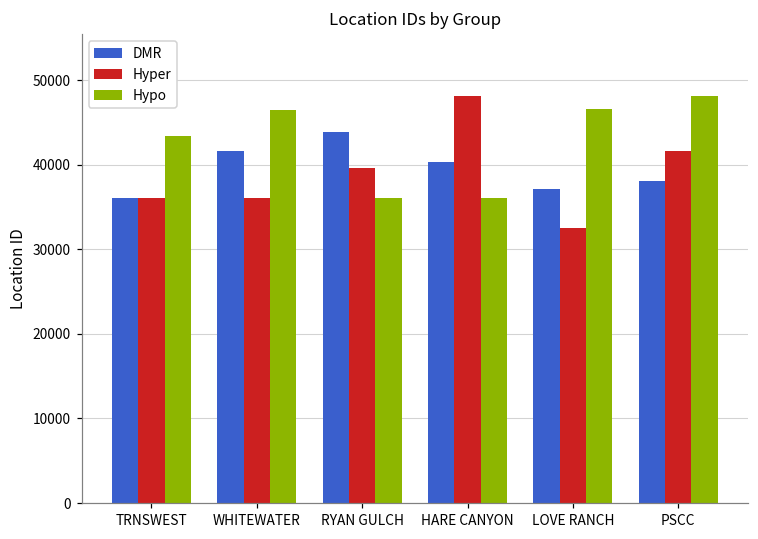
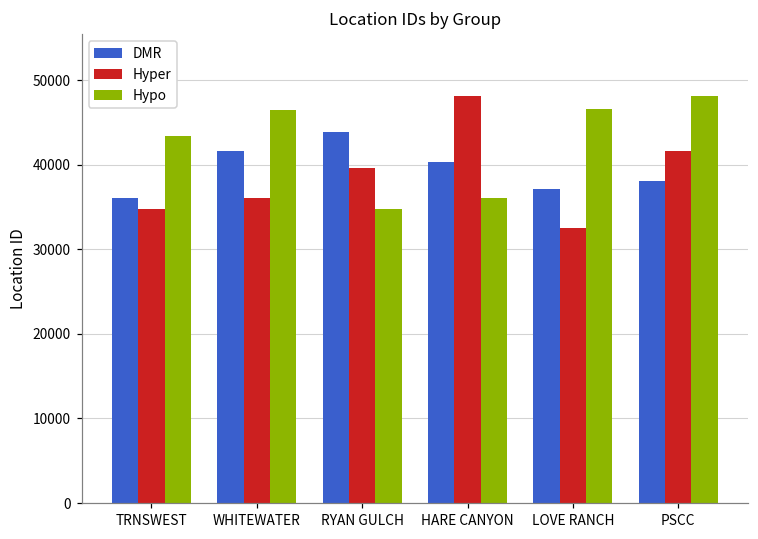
Hyper, TRNSWEST: 36000 -> 35000
Hypo, RYAN GULCH: 36000 -> 35000
